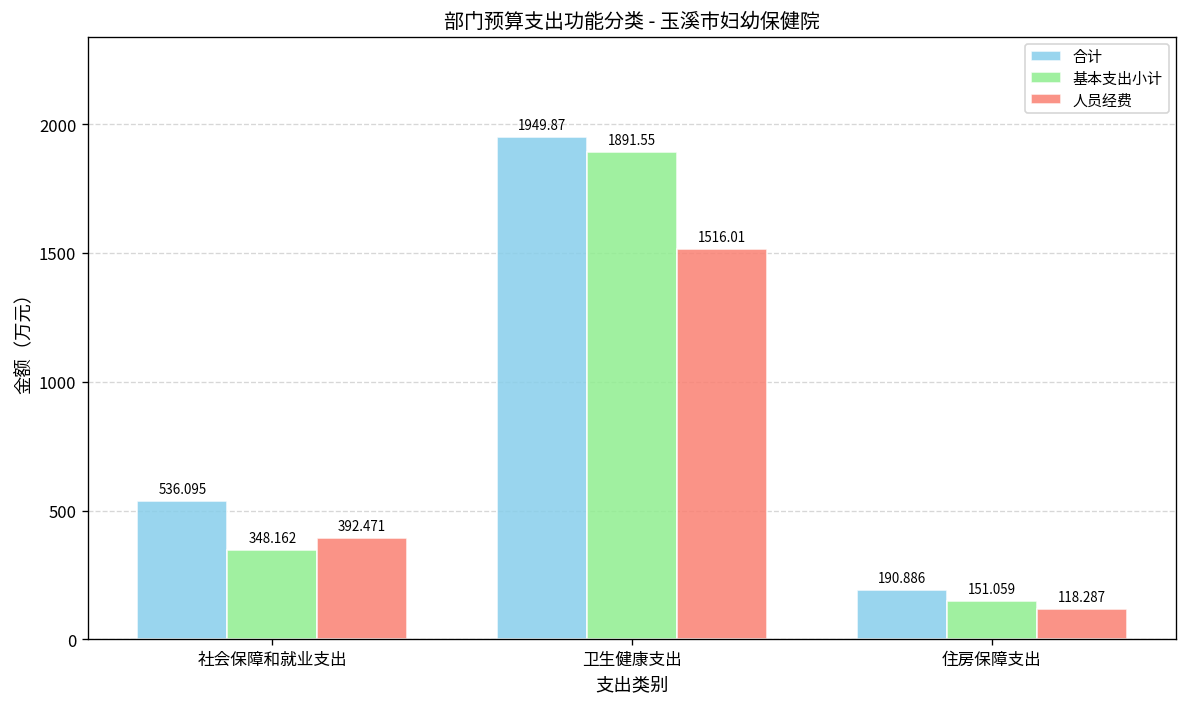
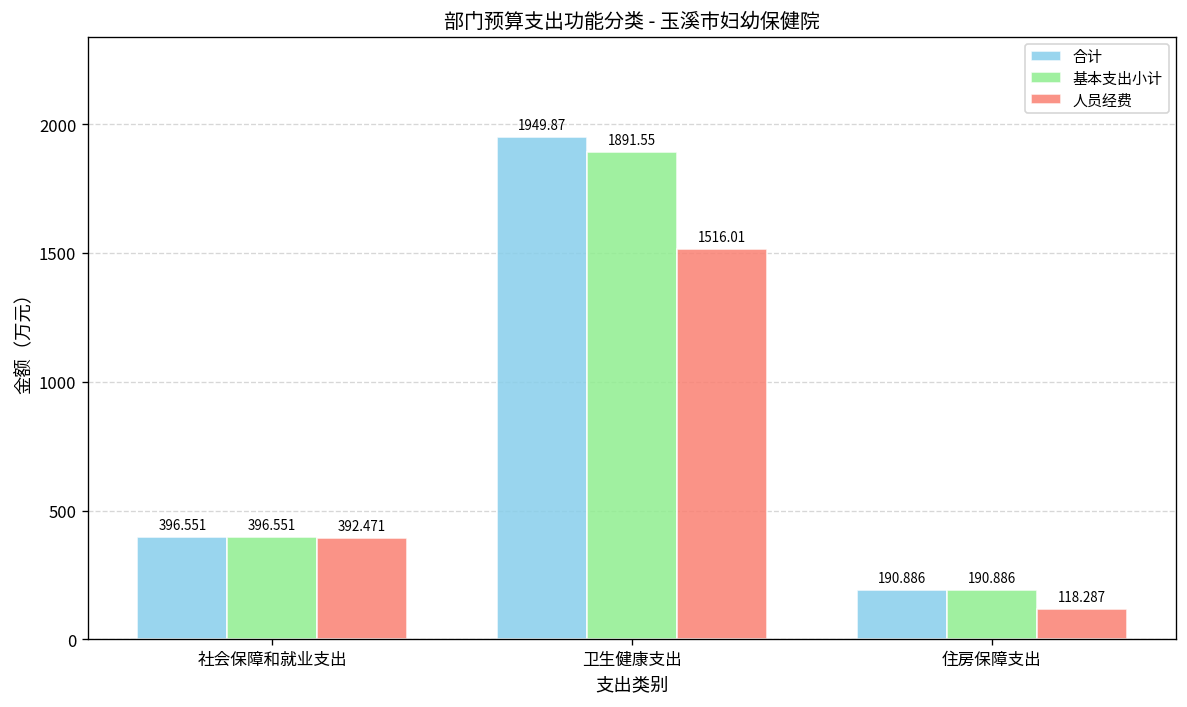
合计, 社会保障和就业支出: 536.095 -> 396.551
基本支出小计, 社会保障和就业支出: 348.162 -> 396.551
基本支出小计, 住房保障支出: 151.059 -> 190.886
